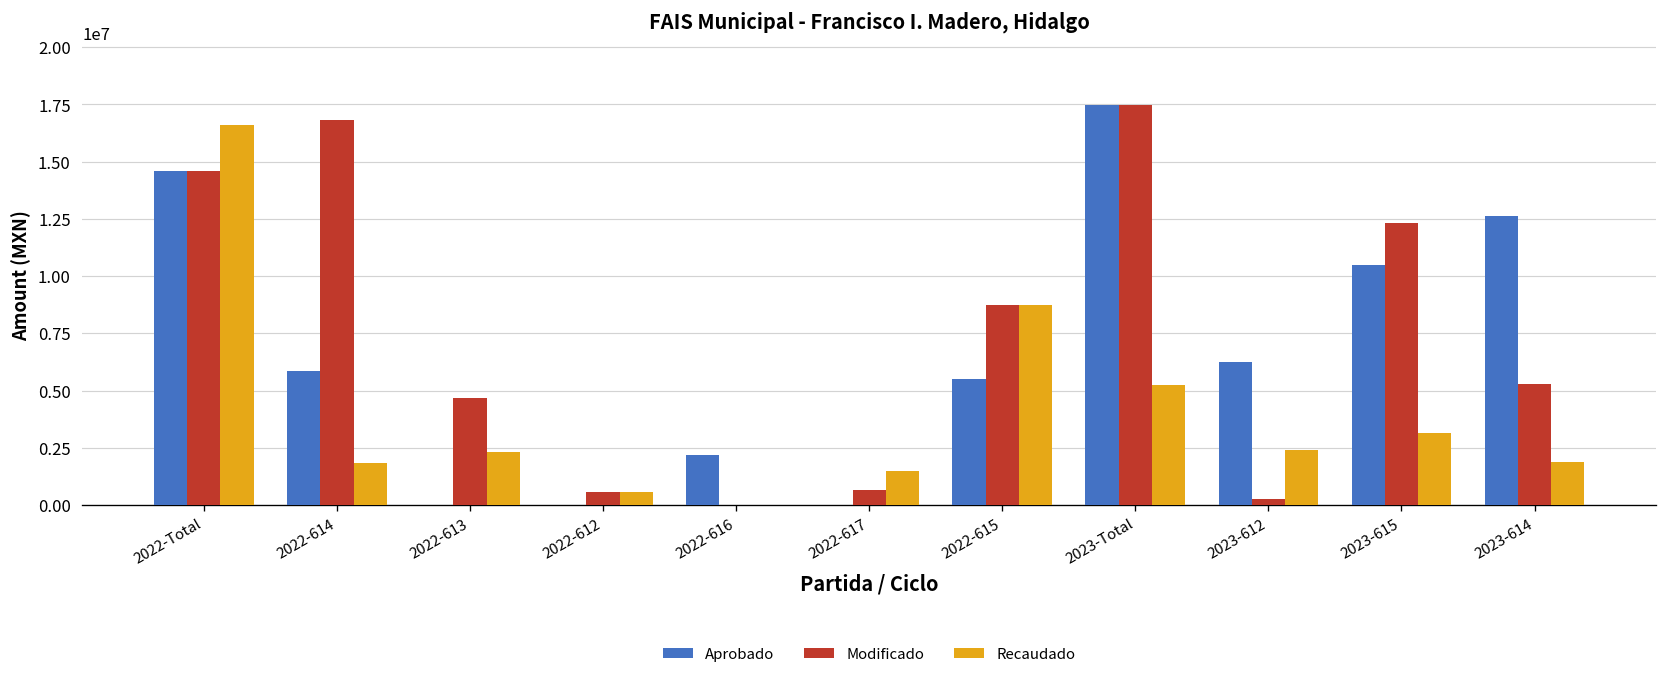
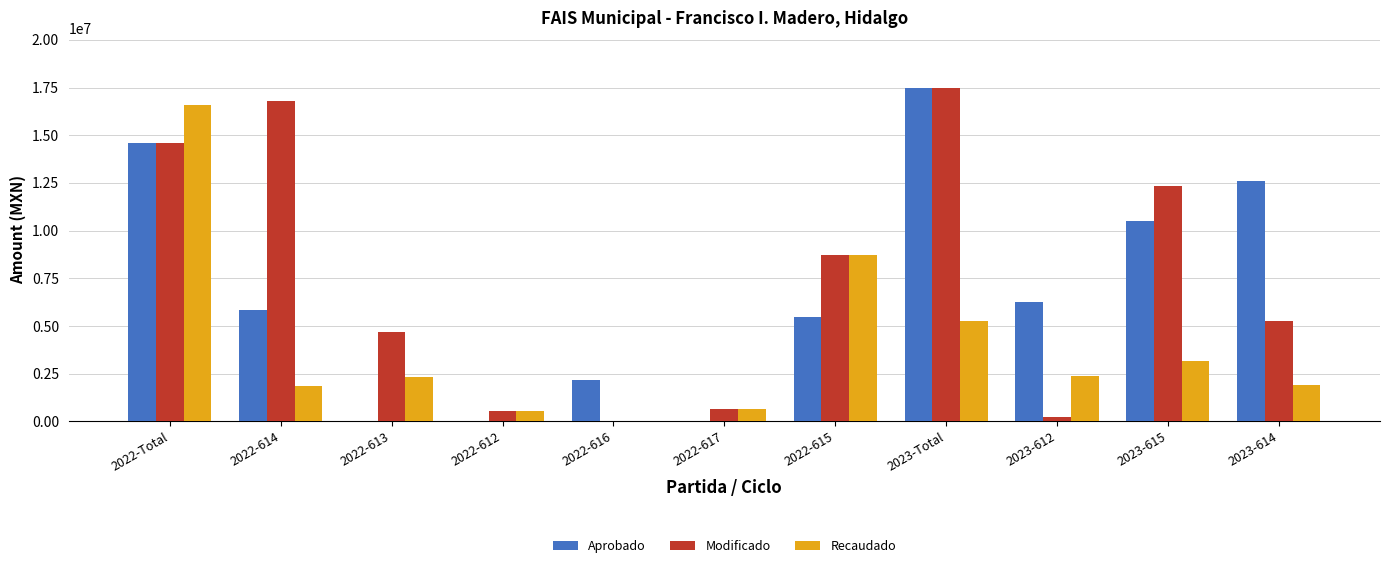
Recaudado, 2022-617: 1500000 -> 600000
